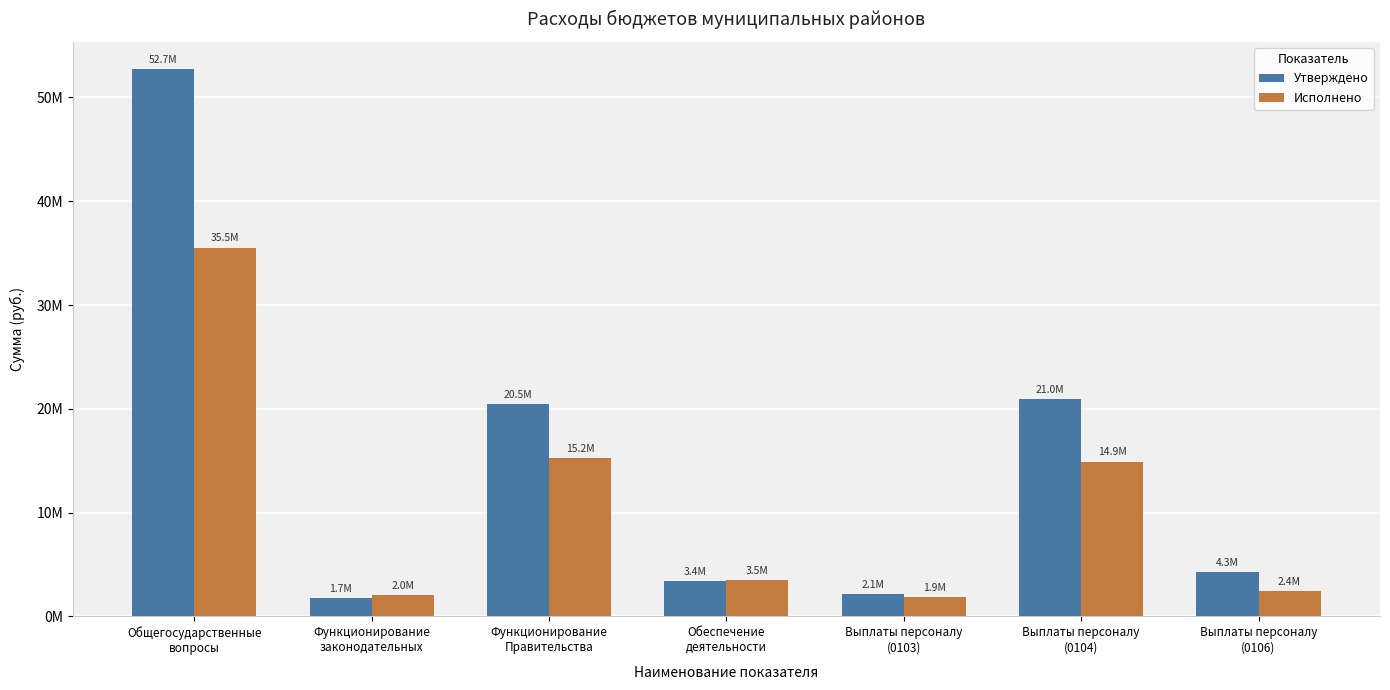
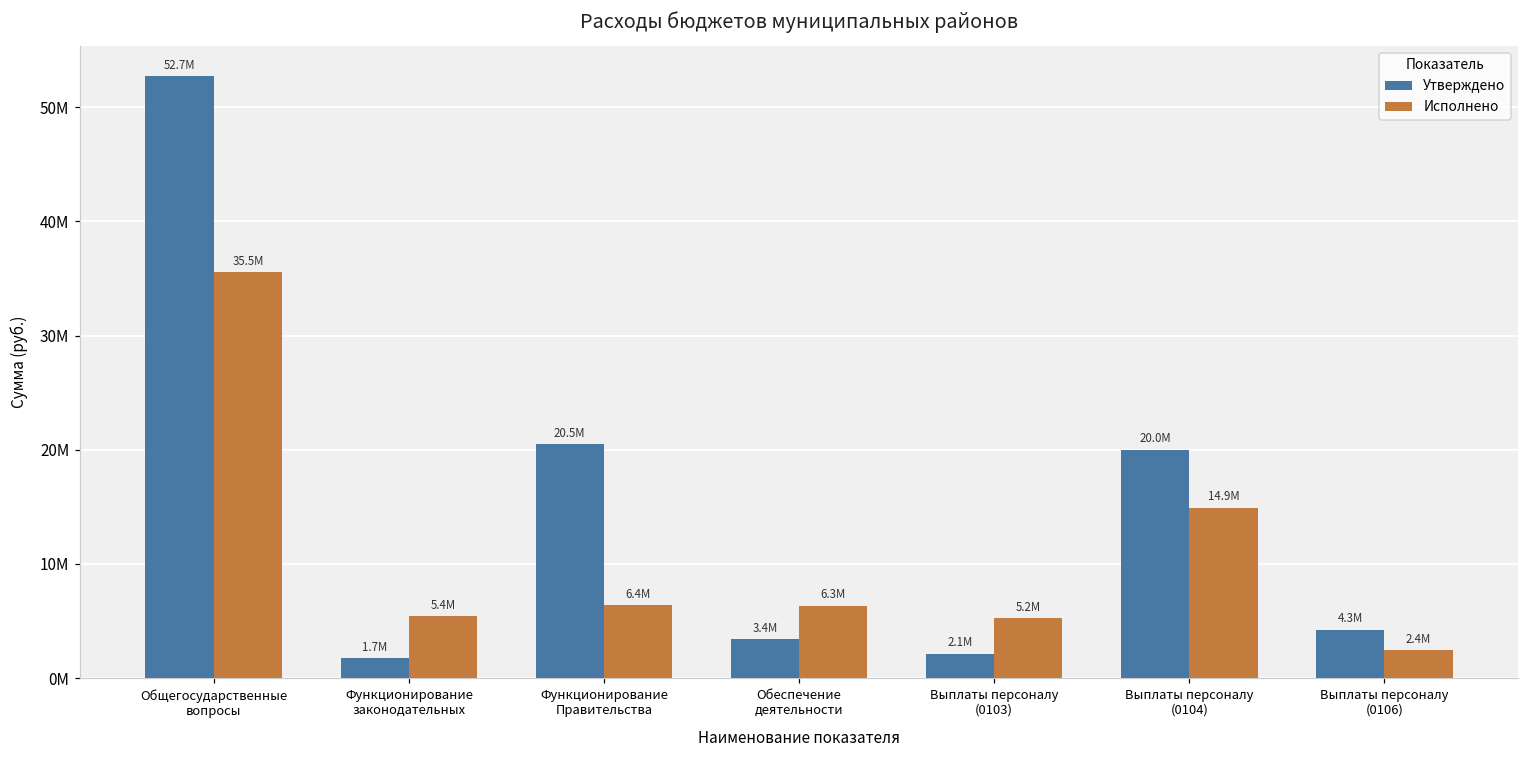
Исполнено, Функционирование законодательных: 2.0M -> 5.4M
Исполнено, Функционирование Правительства: 15.2M -> 6.4M
Исполнено, Обеспечение деятельности: 3.5M -> 6.3M
Исполнено, Выплаты персоналу (0103): 1.9M -> 5.2M
Утверждено, Выплаты персоналу (0104): 21.0M -> 20.0M
